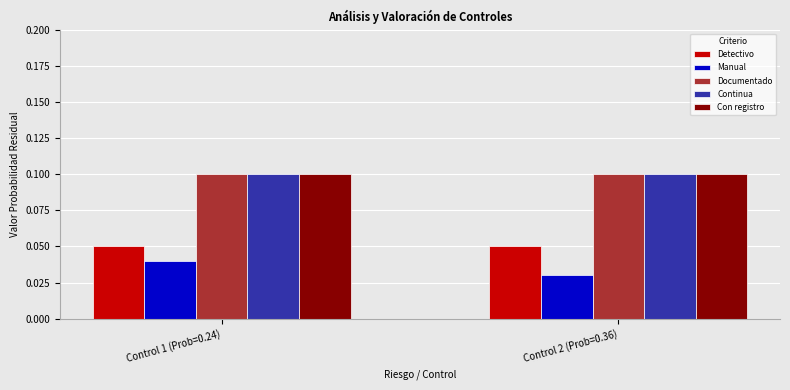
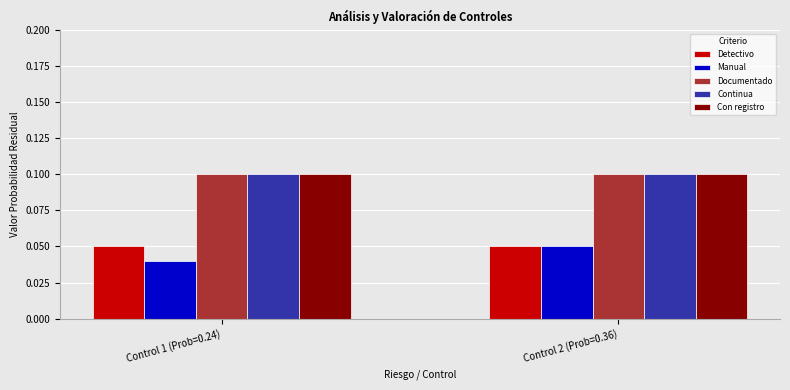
Manual, Control 2 (Prob=0.36): 0.03 -> 0.05
